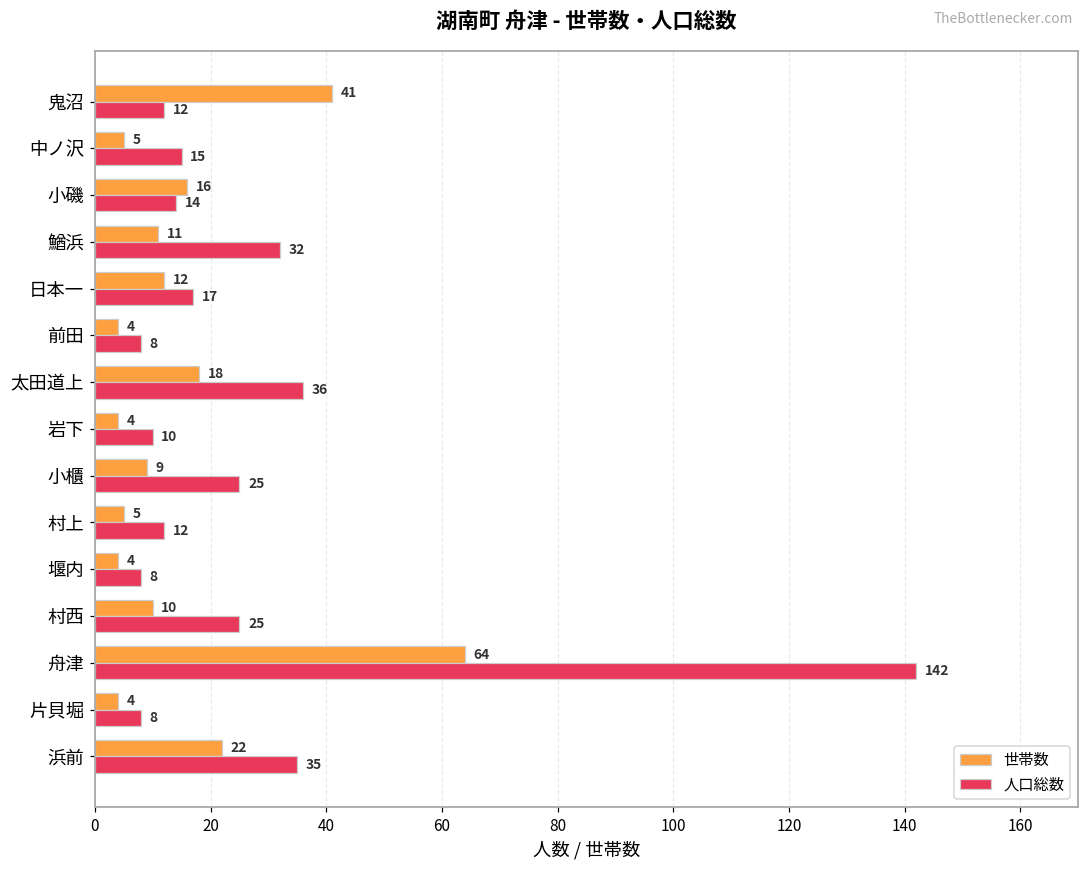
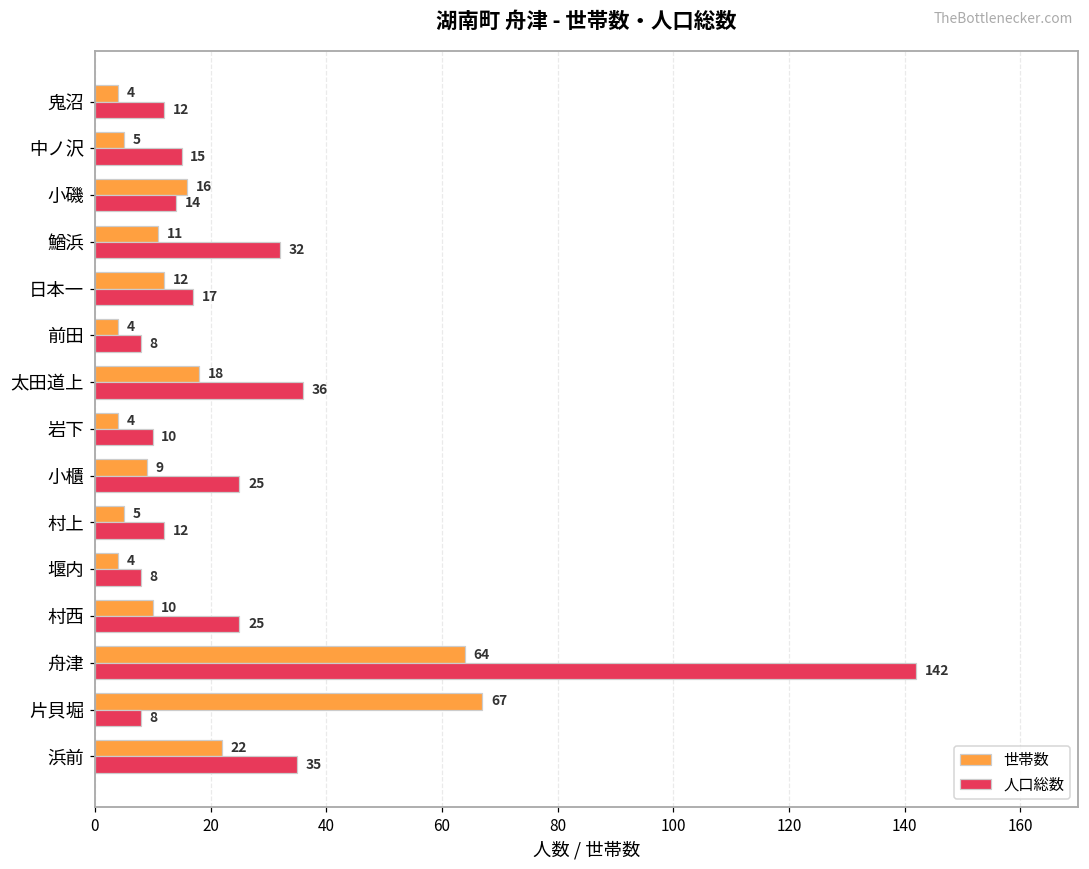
世帯数, 鬼沼: 41 -> 4
世帯数, 片貝堀: 4 -> 67
